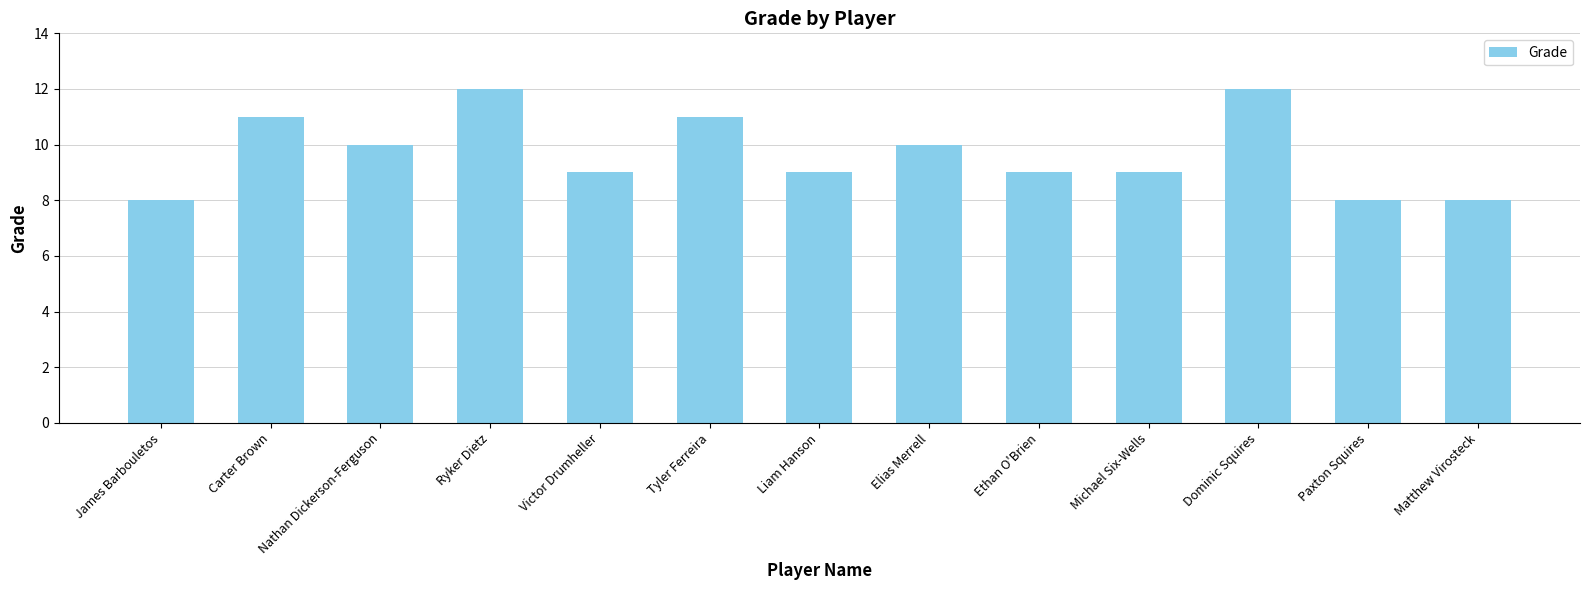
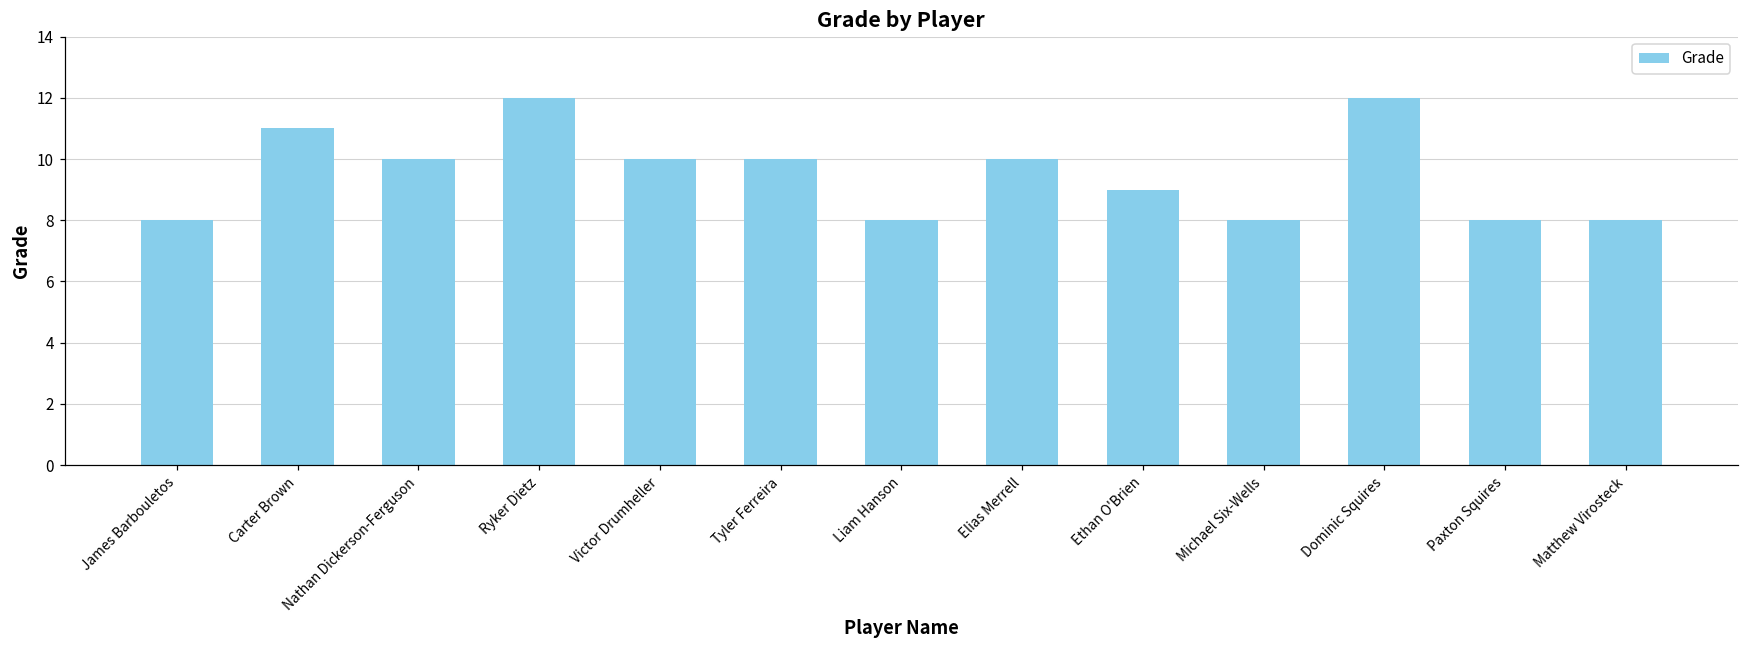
Victor Drumheller: 9 -> 10
Tyler Ferreira: 11 -> 10
Liam Hanson: 9 -> 8
Michael Six-Wells: 9 -> 8
